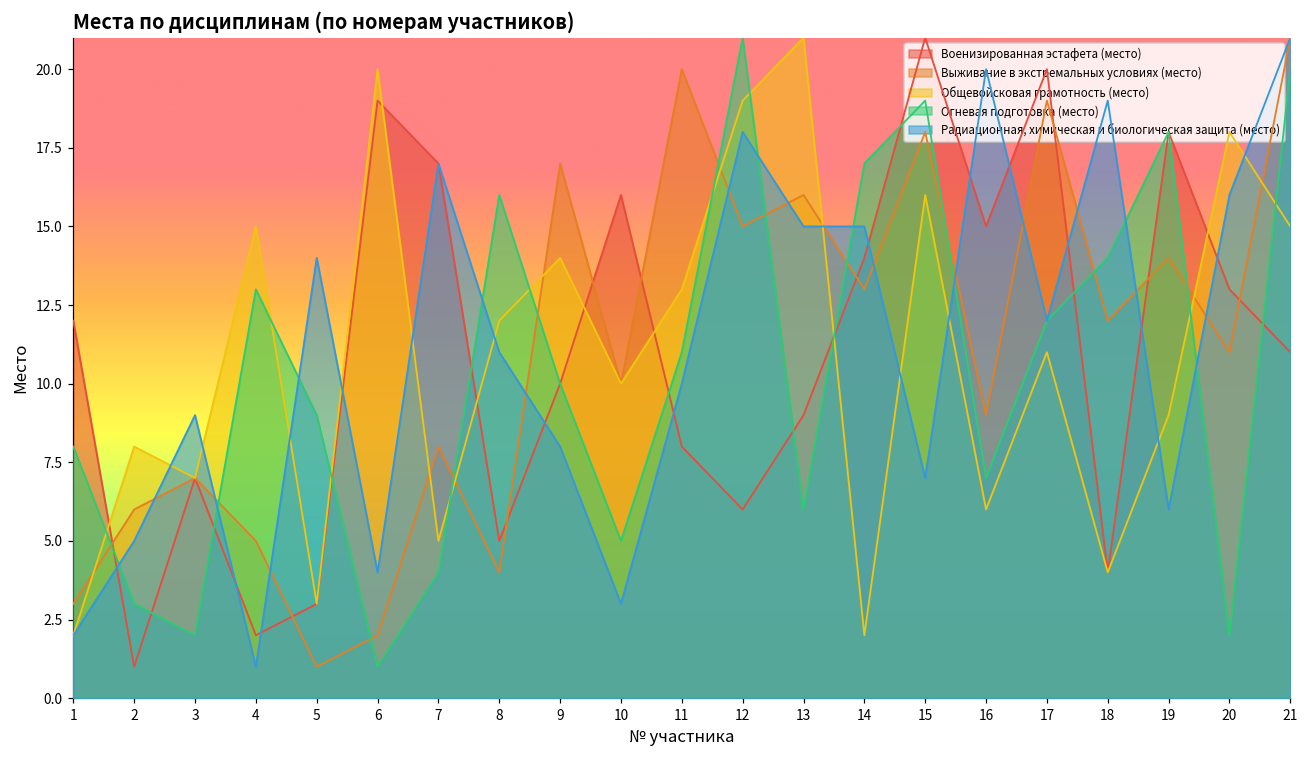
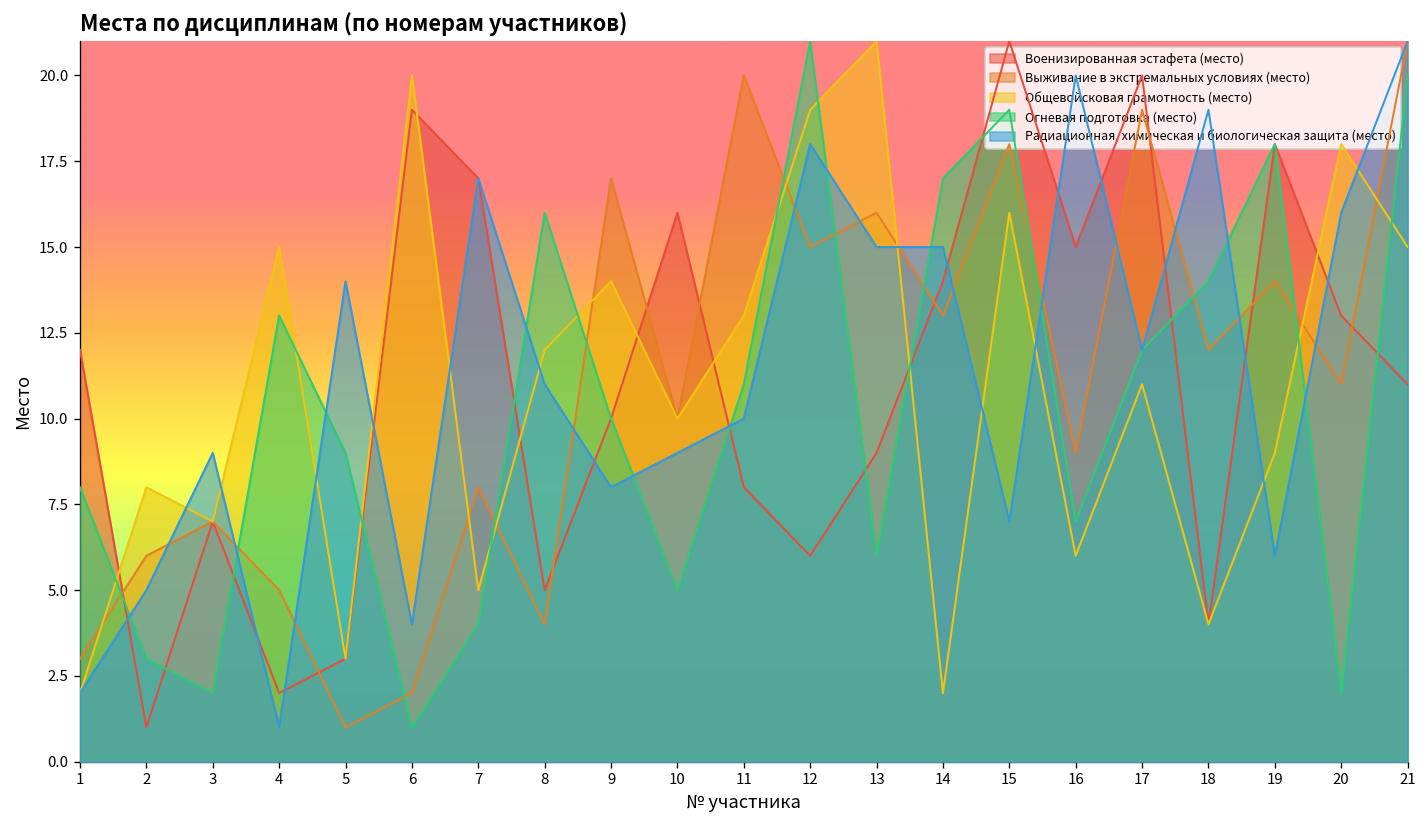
Радиационная, химическая и биологическая защита (место), 10: 3 -> 9
